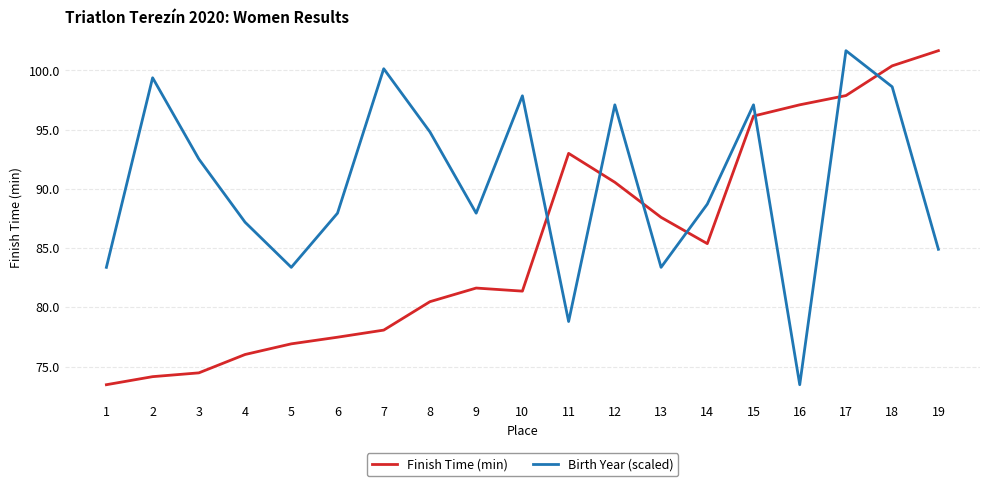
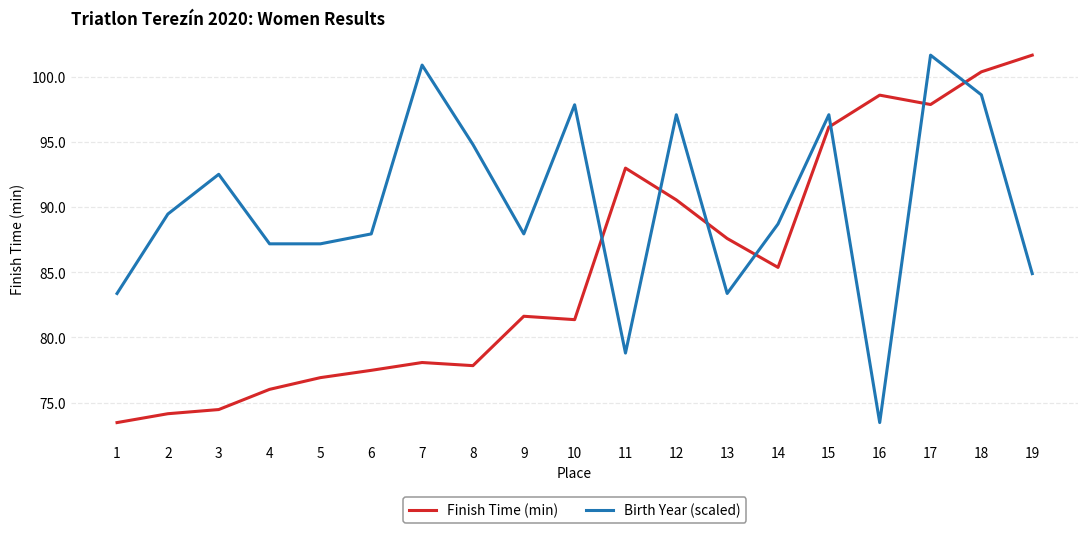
Birth Year (scaled), 2: 99.4 -> 89.5
Birth Year (scaled), 5: 83.4 -> 87.2
Birth Year (scaled), 7: 100.1 -> 100.9
Finish Time (min), 8: 80.5 -> 77.8
Finish Time (min), 16: 97.1 -> 98.6
